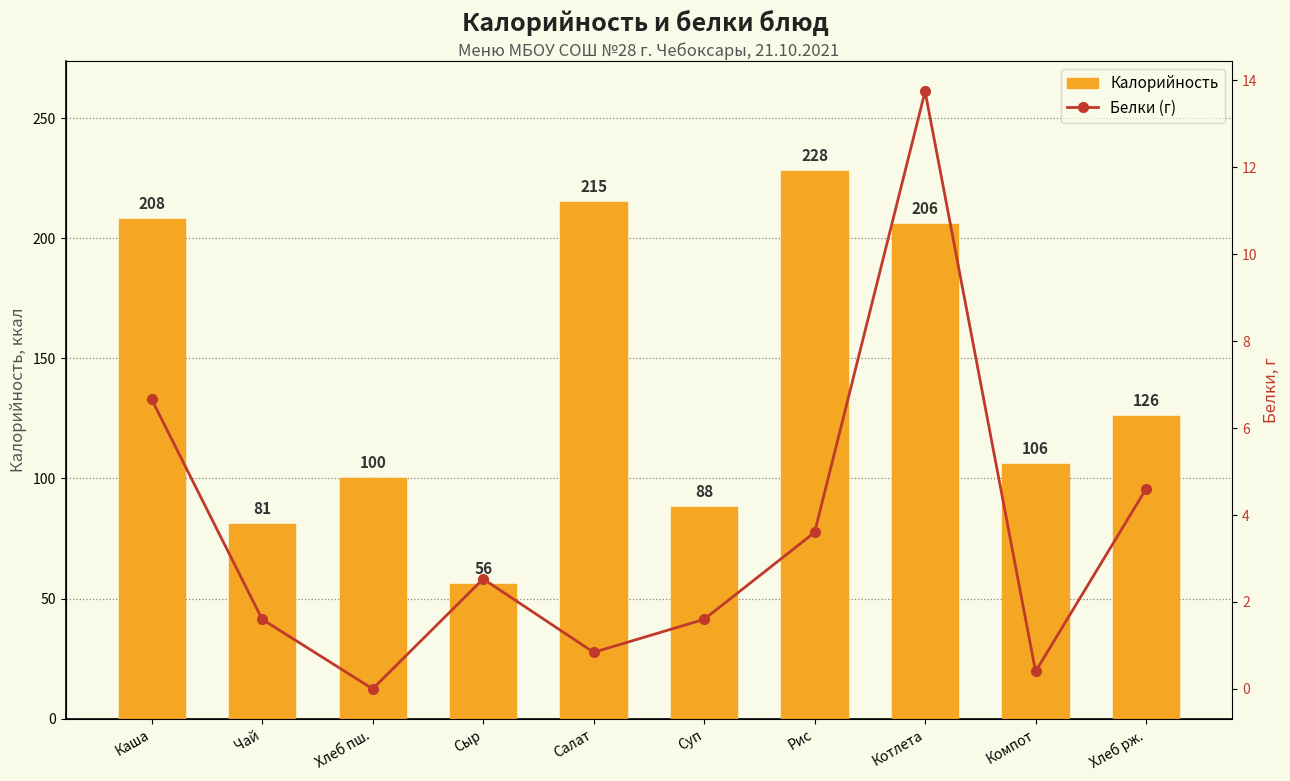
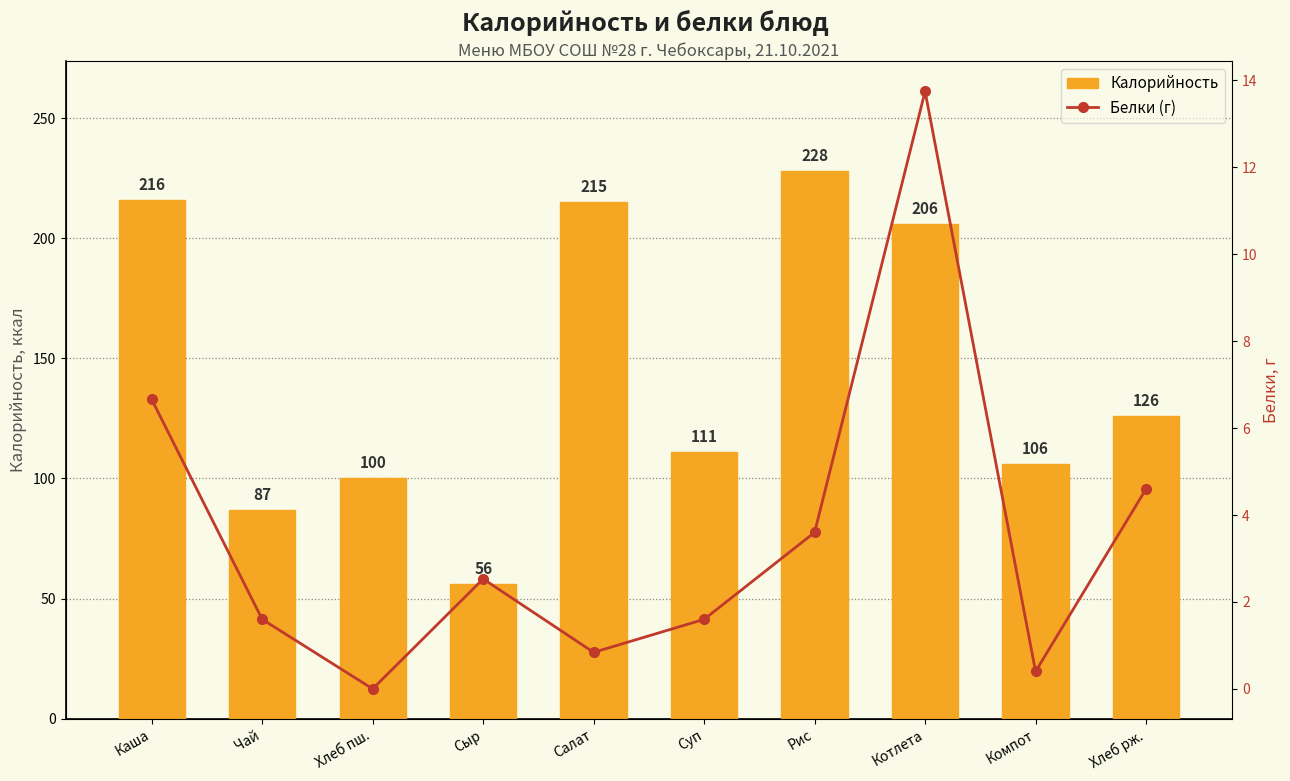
Калорийность, Каша: 208 -> 216
Калорийность, Чай: 81 -> 87
Калорийность, Суп: 88 -> 111
